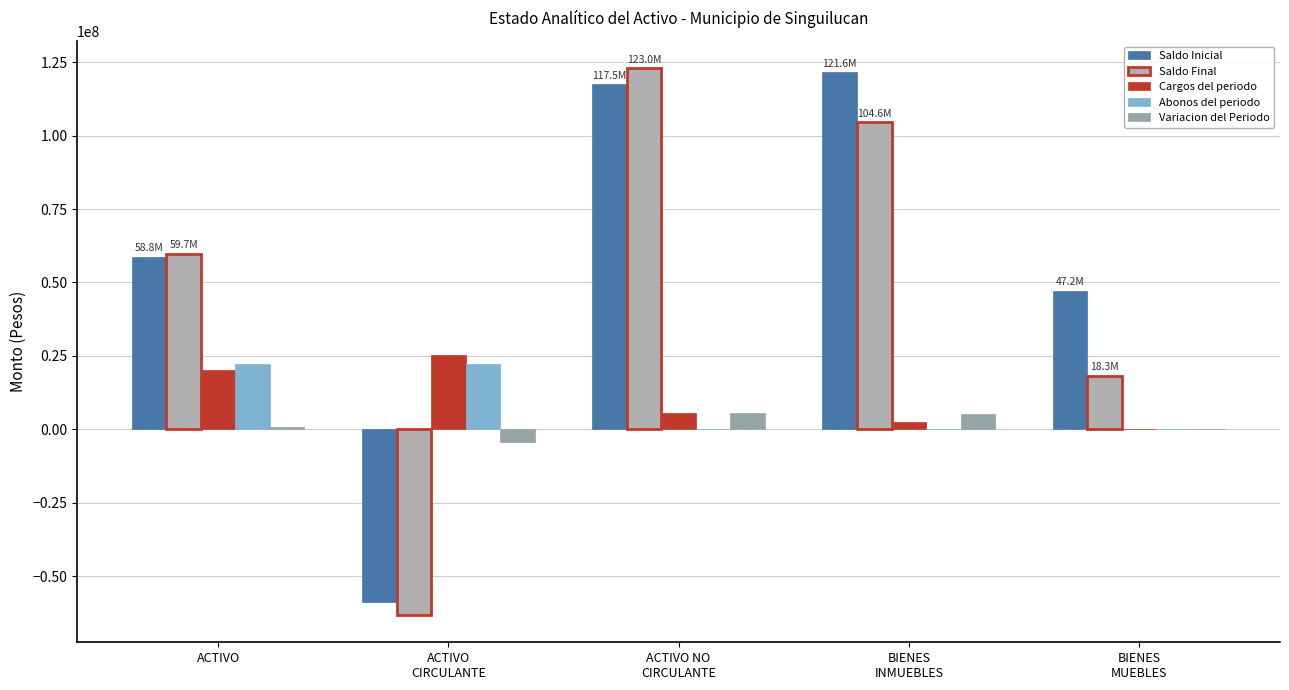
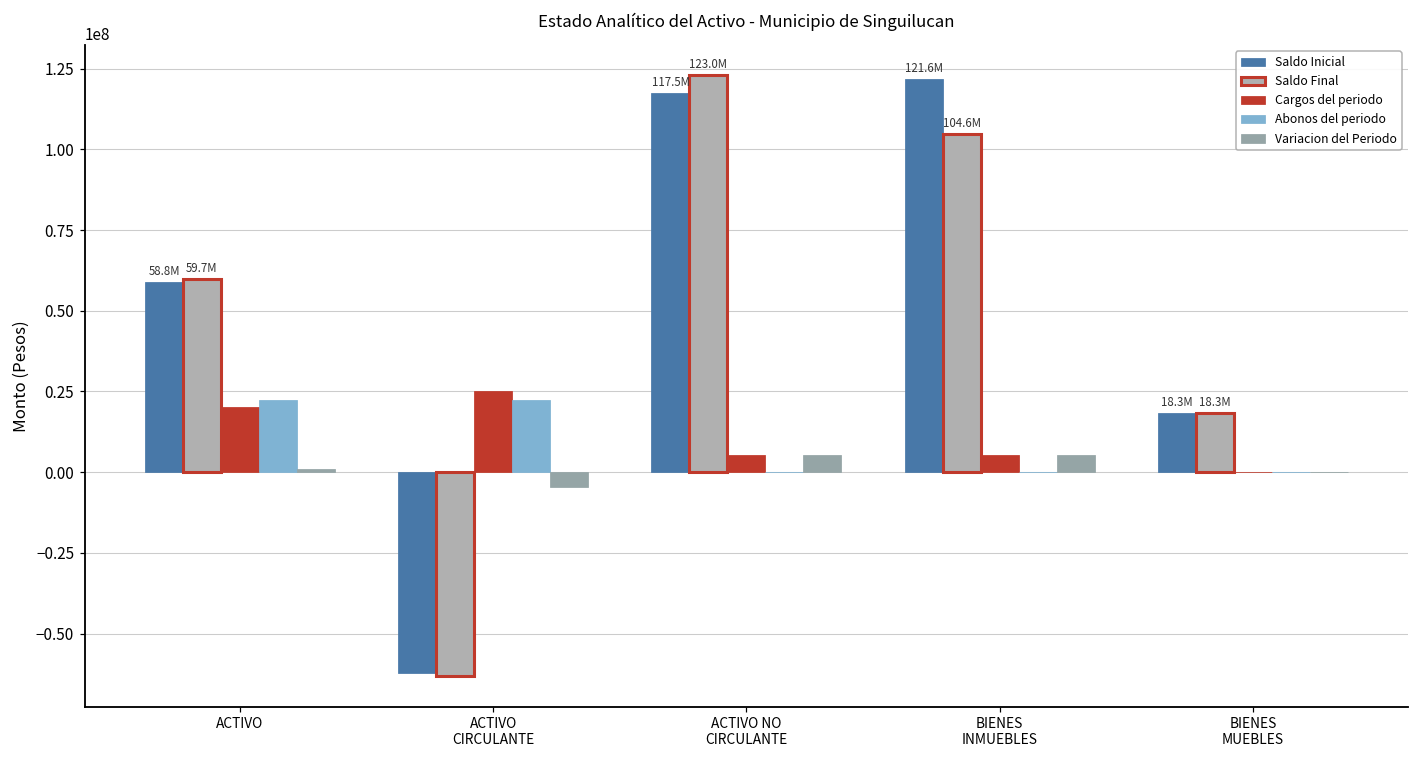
Saldo Inicial, ACTIVO CIRCULANTE: -59000000 -> -62000000
Cargos del periodo, BIENES INMUEBLES: 3000000 -> 5000000
Saldo Inicial, BIENES MUEBLES: 47.2M -> 18.3M
